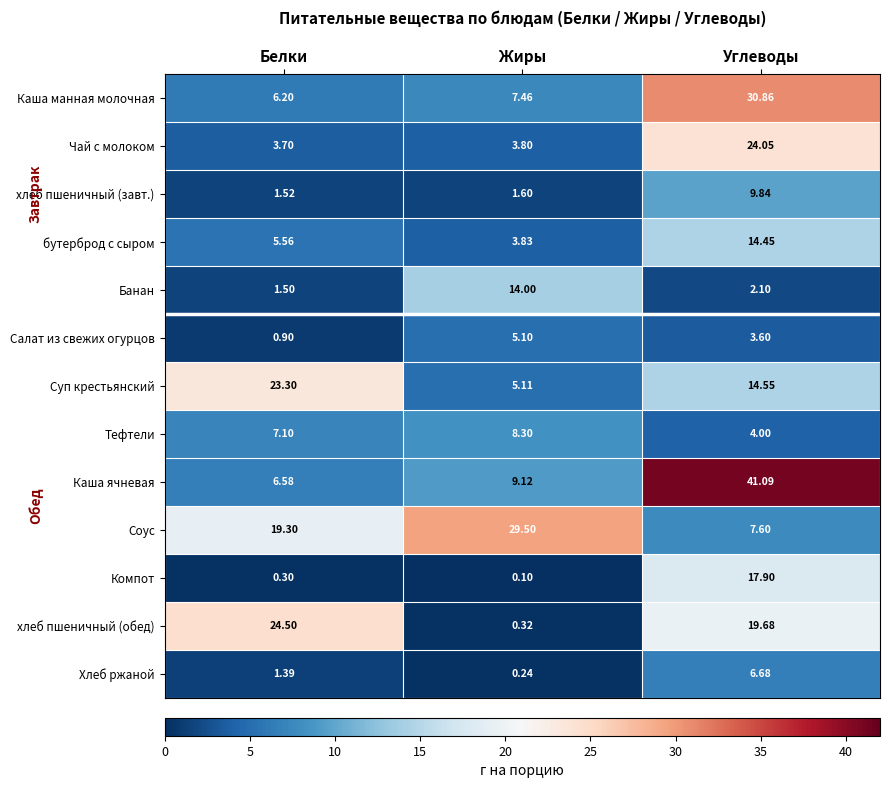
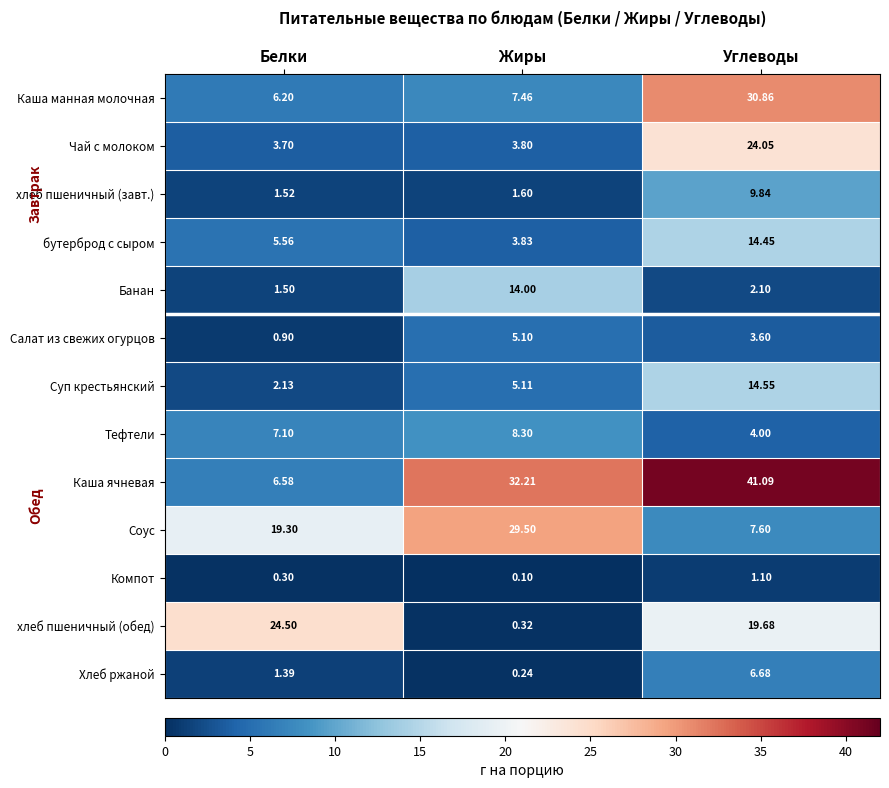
Суп крестьянский, Белки: 23.30 -> 2.13
Каша ячневая, Жиры: 9.12 -> 32.21
Компот, Углеводы: 17.90 -> 1.10
